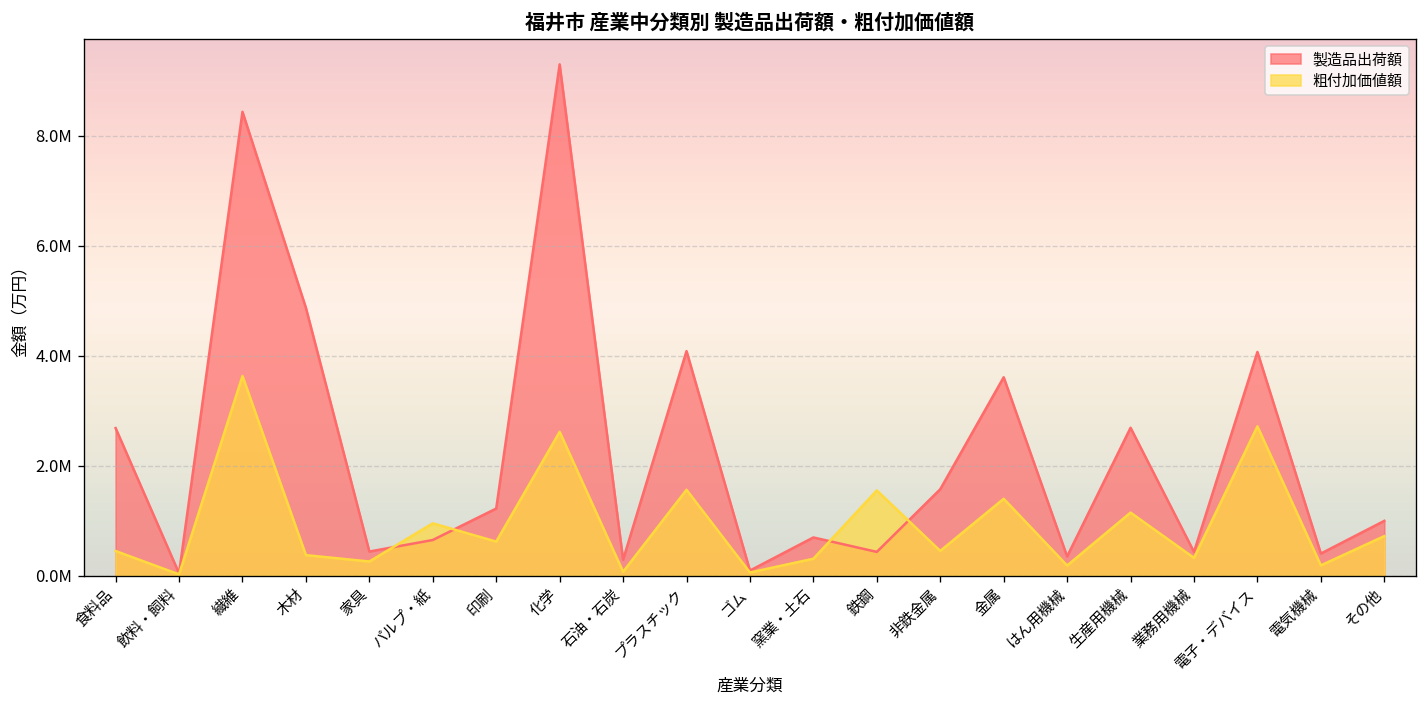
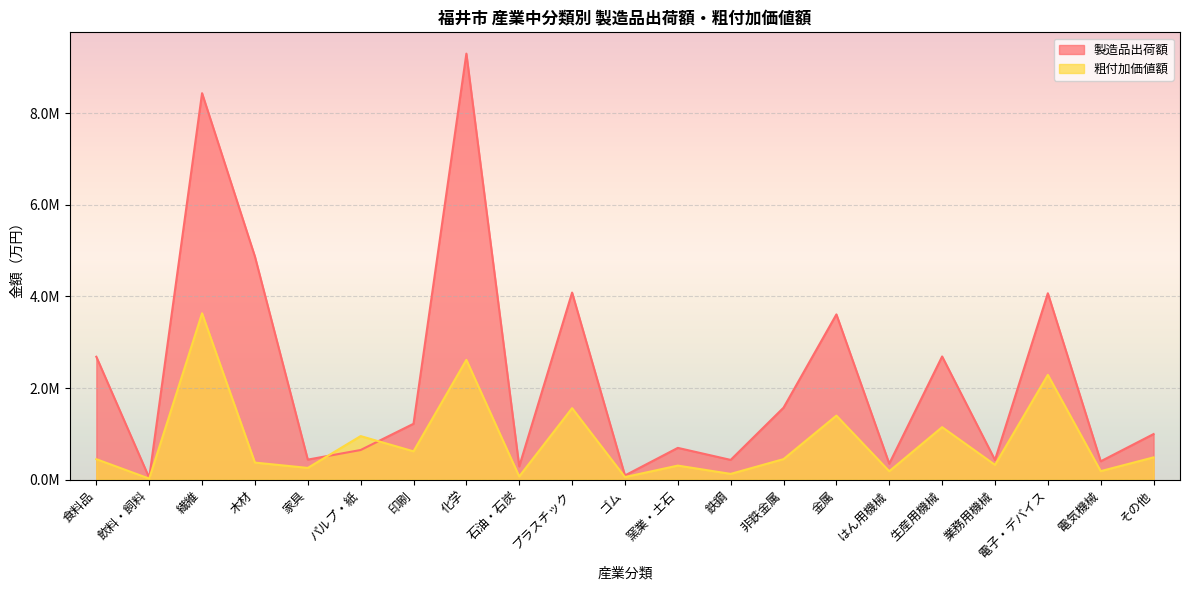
粗付加価値額, 鉄鋼: 1500000 -> 100000
粗付加価値額, 電子・デバイス: 2700000 -> 2300000
粗付加価値額, その他: 700000 -> 500000
